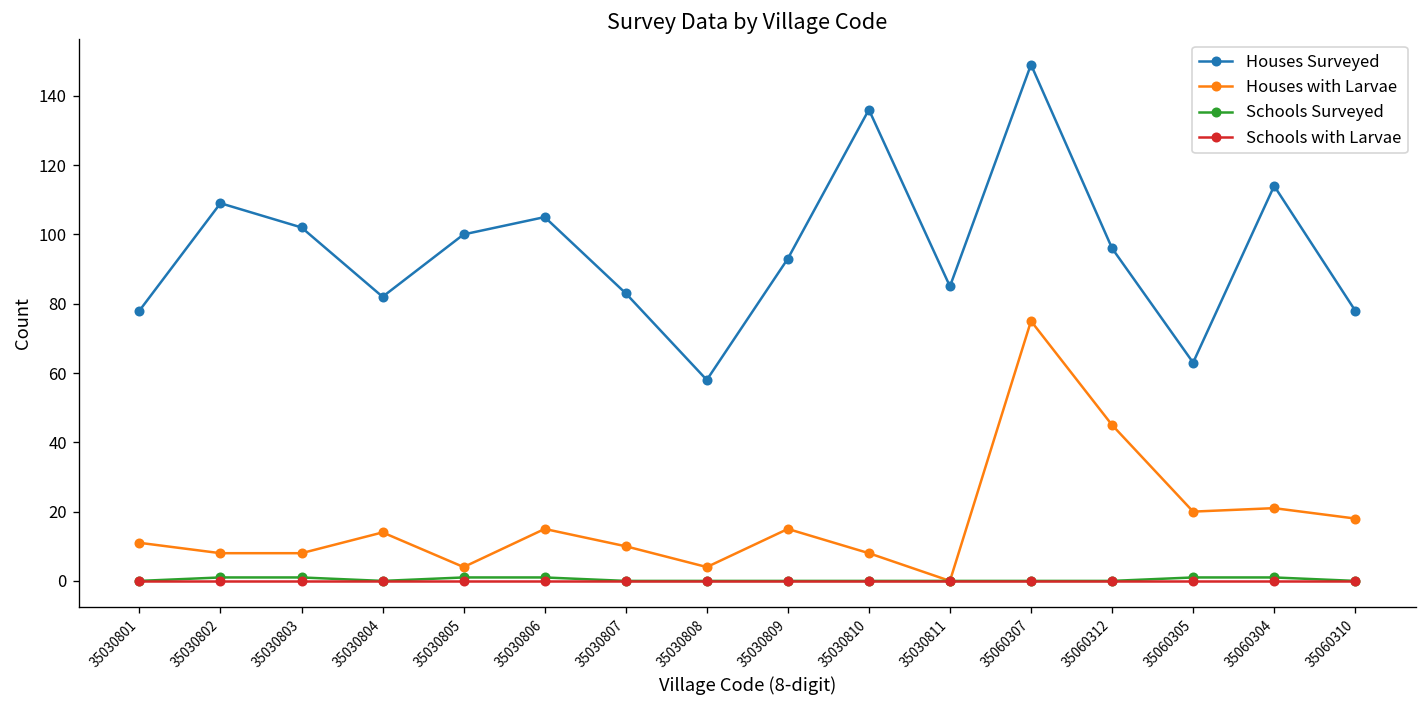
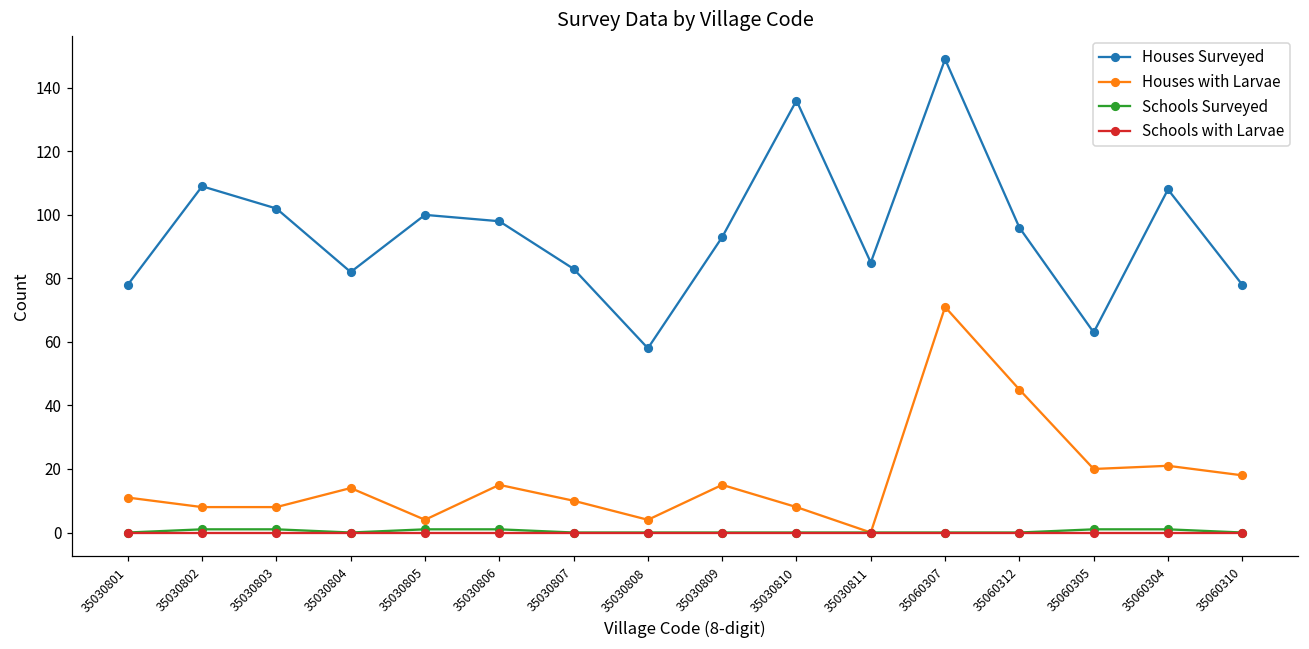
Houses Surveyed, 35030806: 105 -> 98
Houses with Larvae, 35060307: 75 -> 71
Houses Surveyed, 35060304: 114 -> 108
